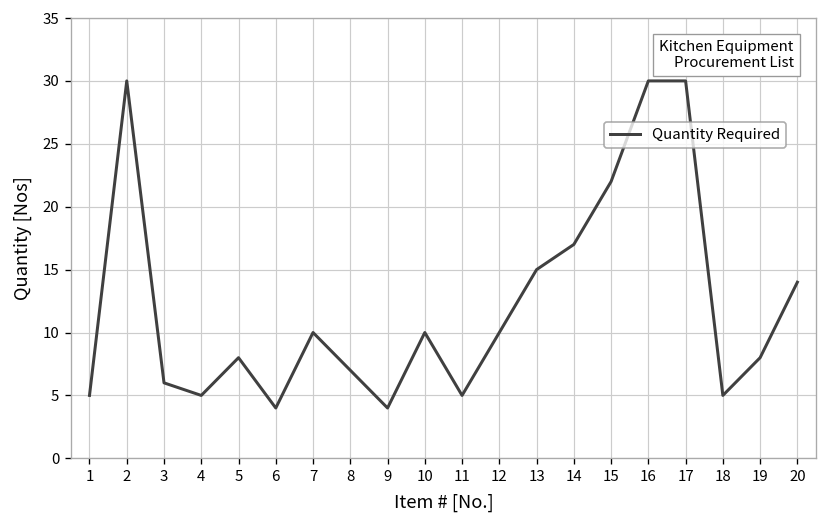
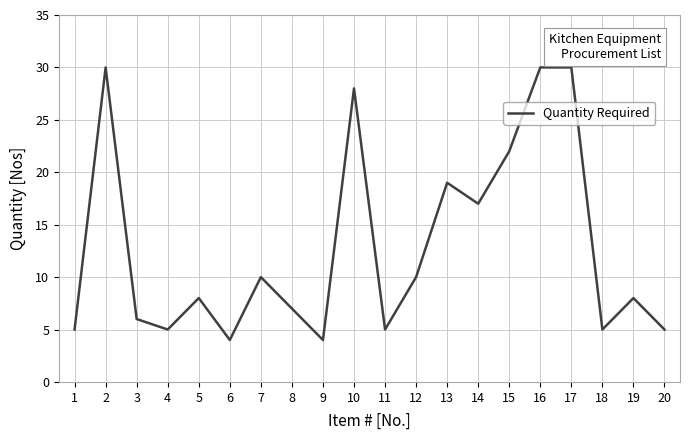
10: 10 -> 28
13: 15 -> 19
20: 14 -> 5
